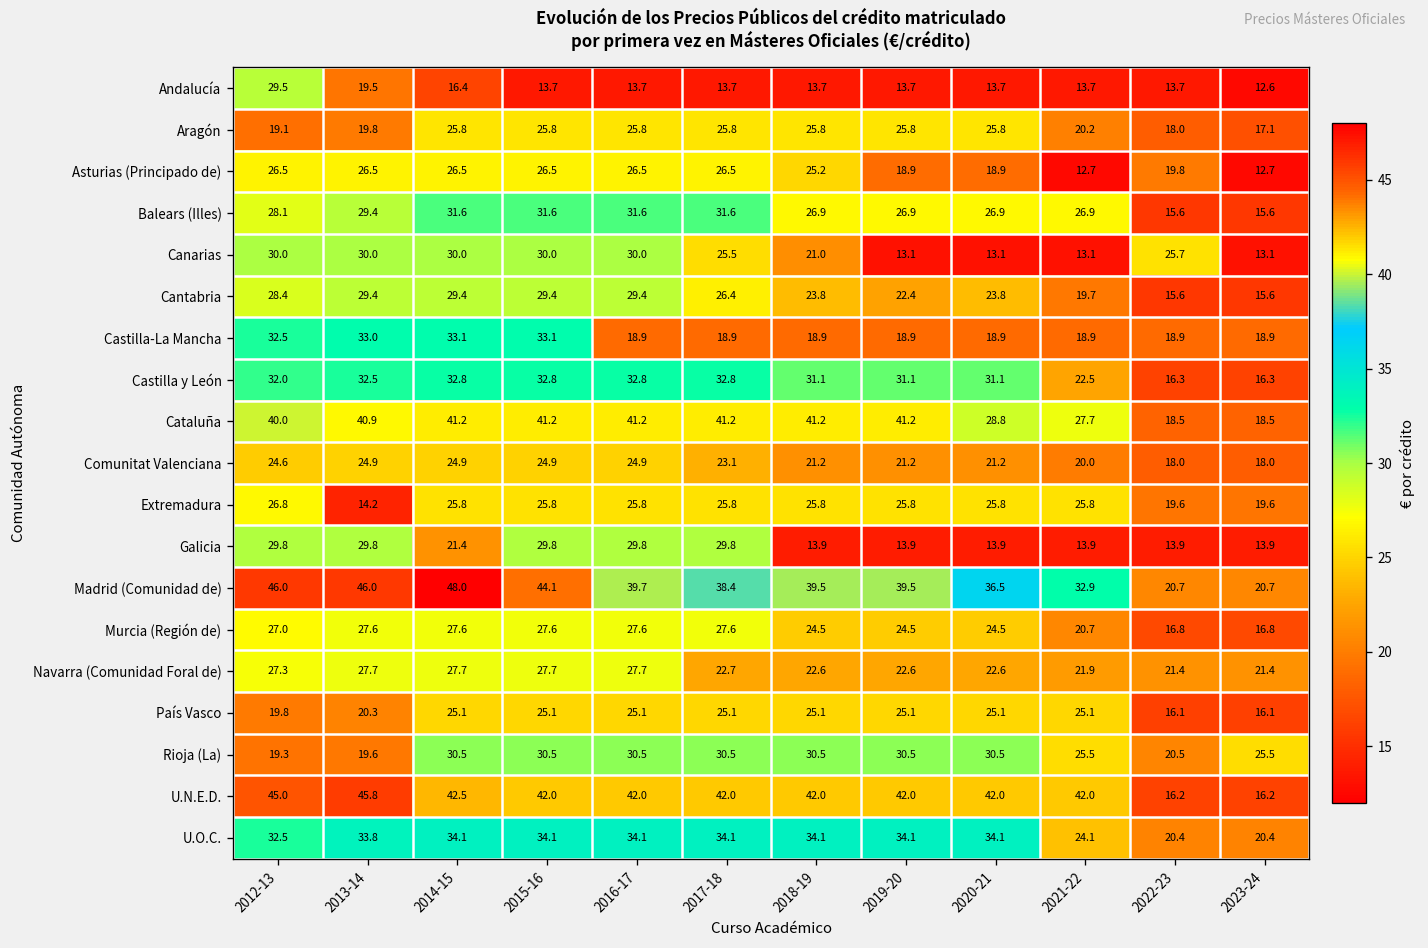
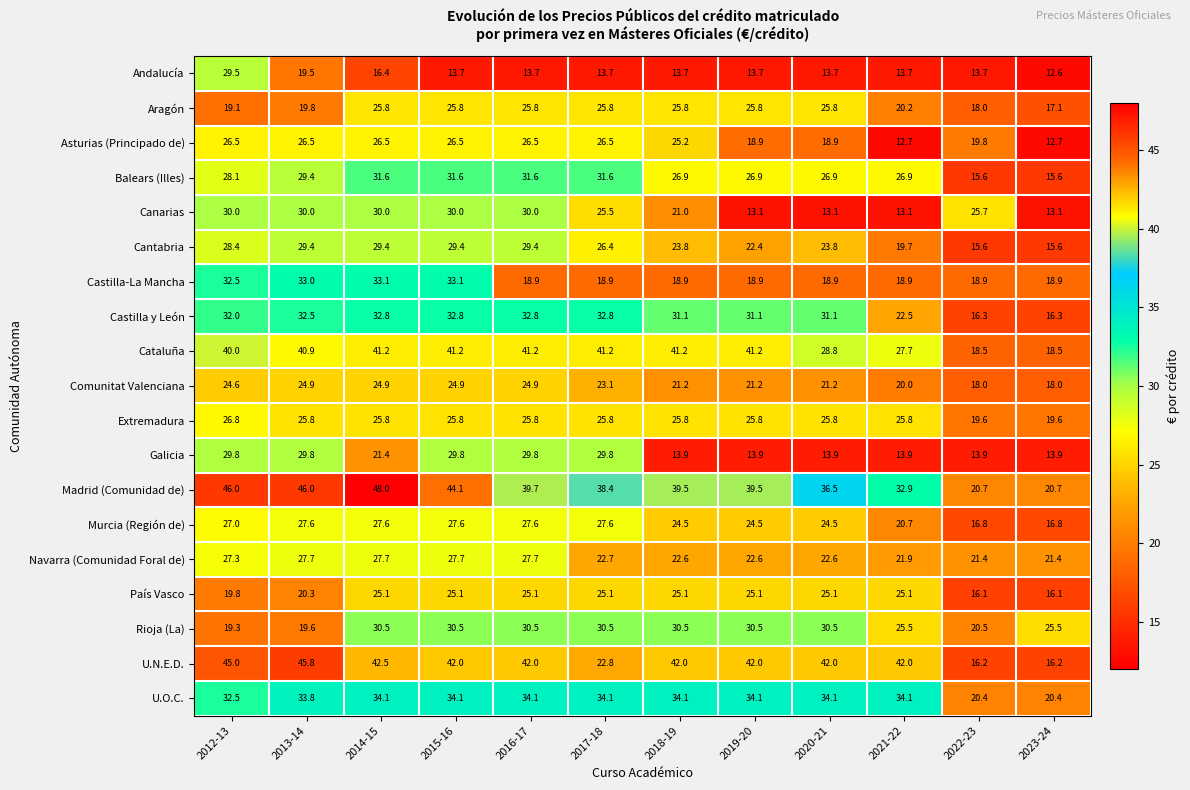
Extremadura, 2013-14: 14.2 -> 25.8
U.N.E.D., 2017-18: 42.0 -> 22.8
U.O.C., 2021-22: 24.1 -> 34.1
